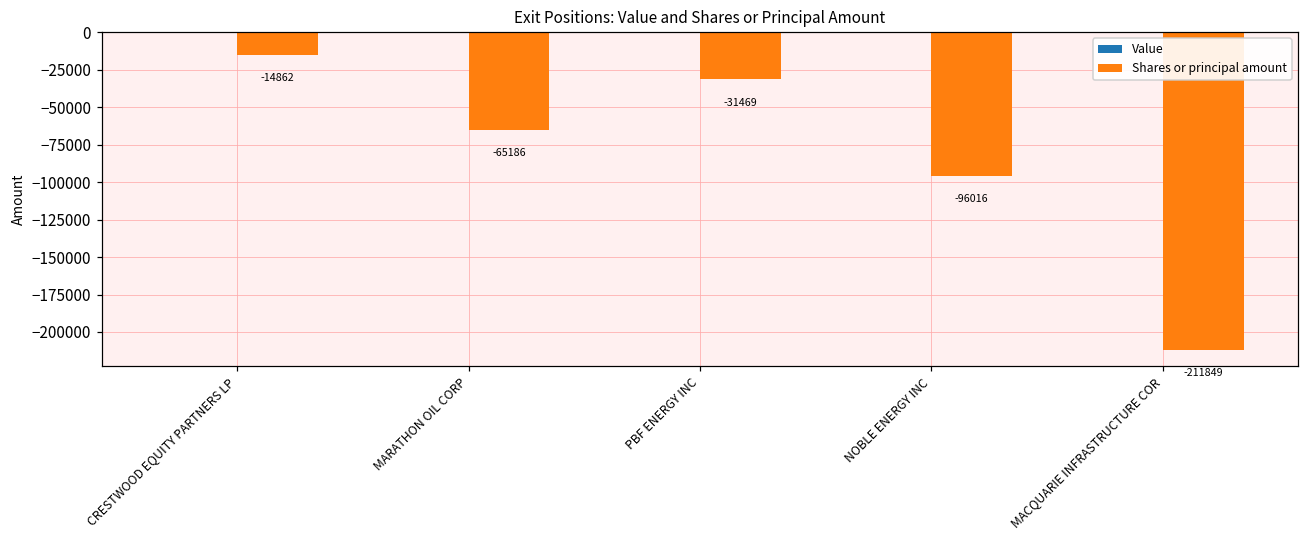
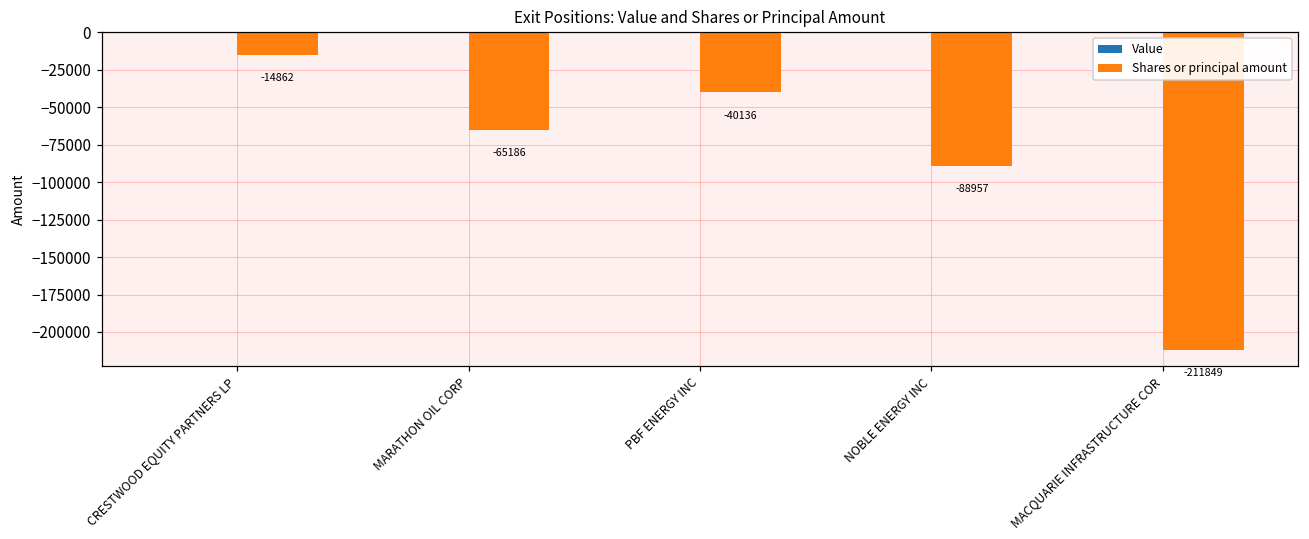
Shares or principal amount, PBF ENERGY INC: -31469 -> -40136
Shares or principal amount, NOBLE ENERGY INC: -96016 -> -88957
